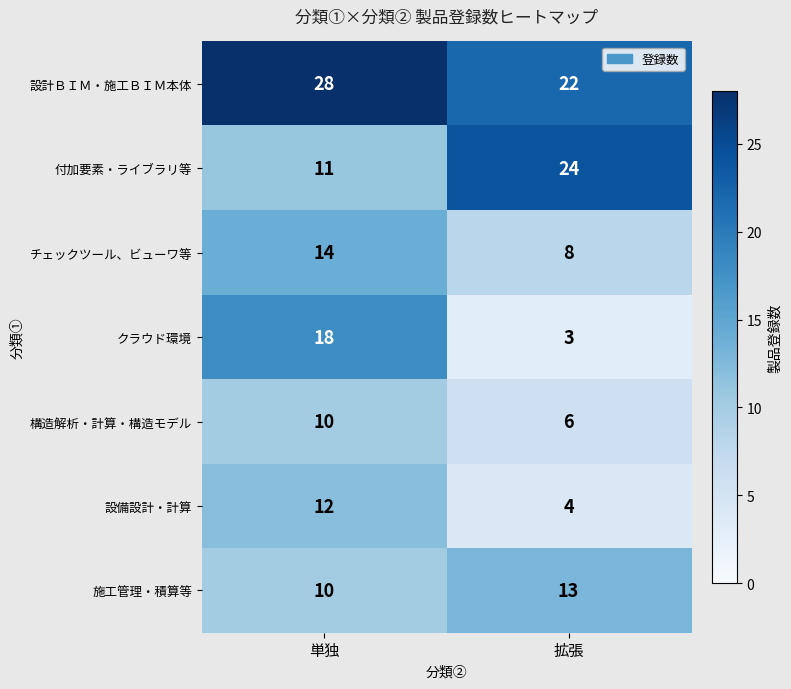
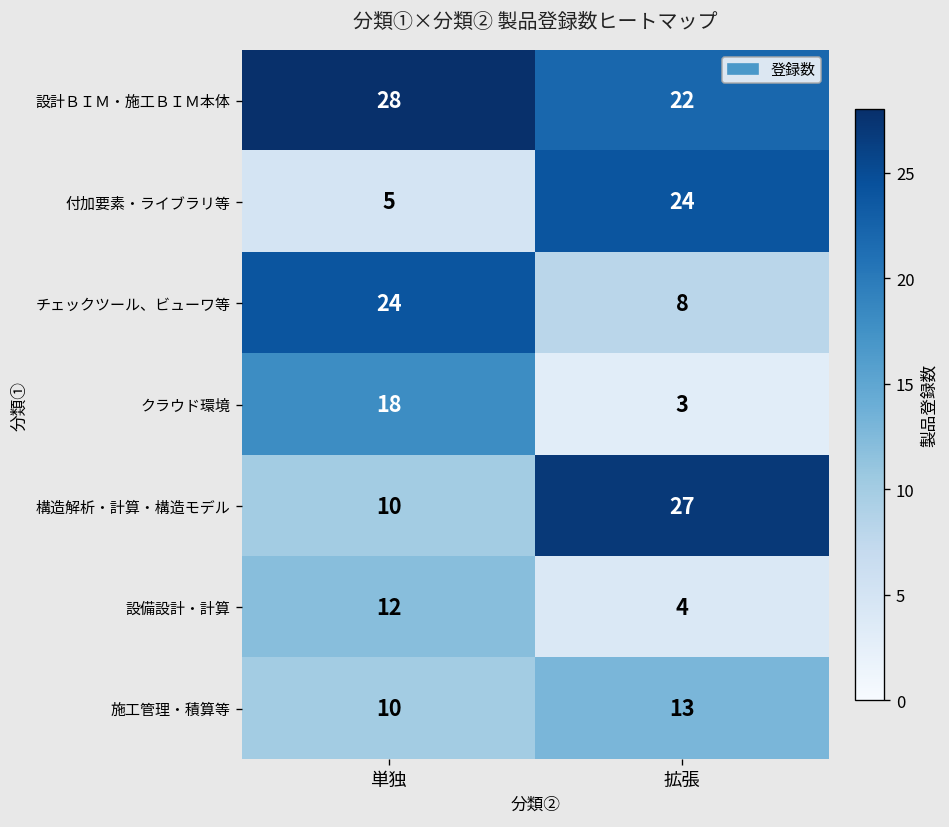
付加要素・ライブラリ等, 単独: 11 -> 5
チェックツール、ビューワ等, 単独: 14 -> 24
構造解析・計算・構造モデル, 拡張: 6 -> 27
